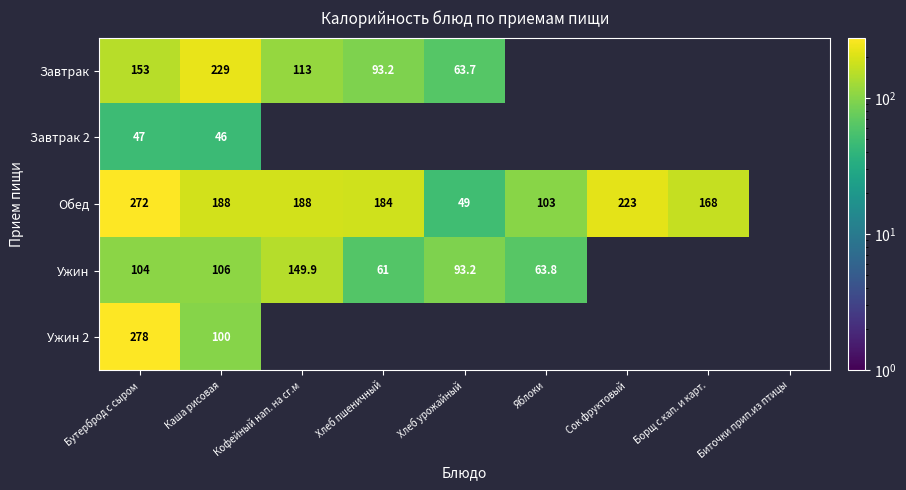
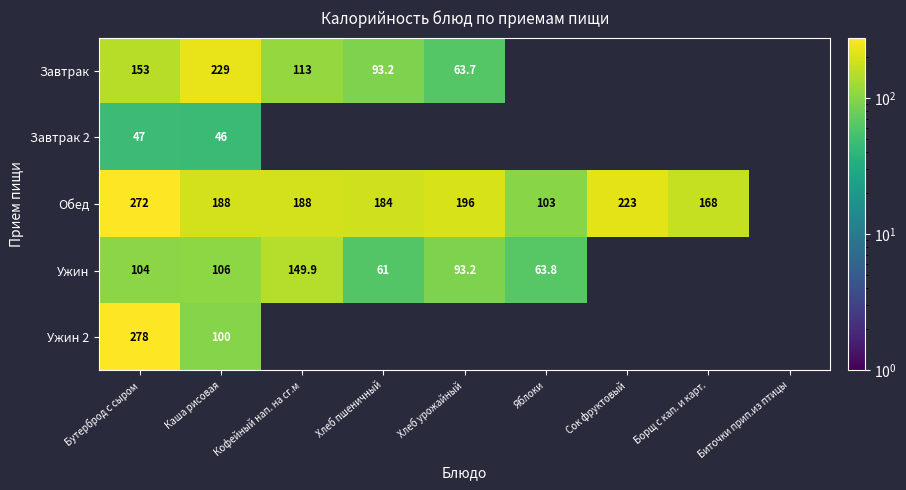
Обед, Хлеб урожайный: 49 -> 196
